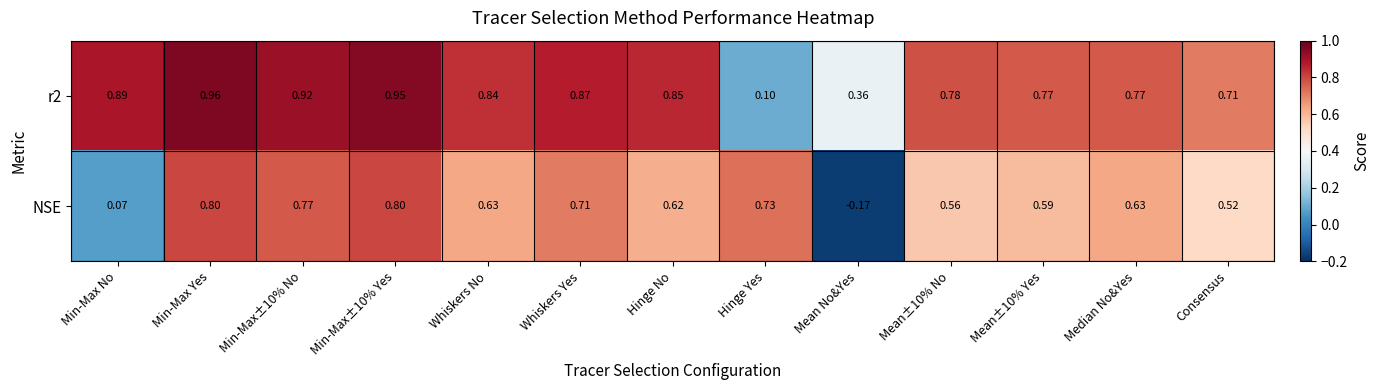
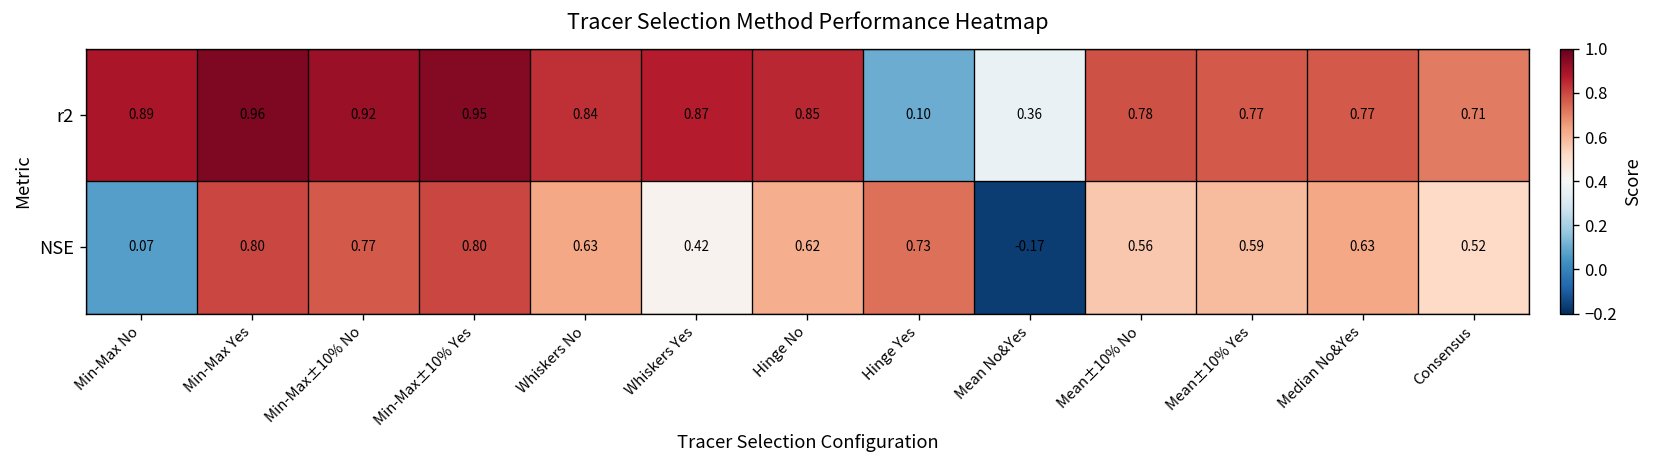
NSE, Whiskers Yes: 0.71 -> 0.42
